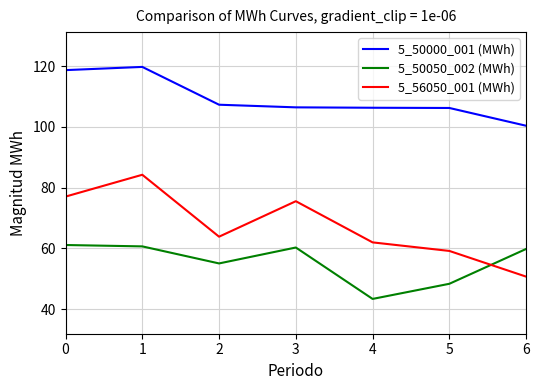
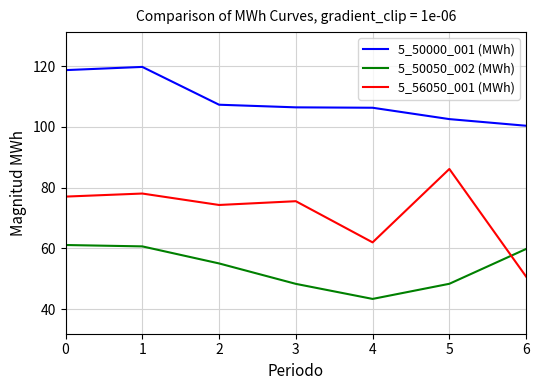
5_56050_001 (MWh), 1: 84 -> 78
5_56050_001 (MWh), 2: 64 -> 74
5_50050_002 (MWh), 3: 60 -> 48
5_50000_001 (MWh), 5: 106 -> 103
5_56050_001 (MWh), 5: 59 -> 86
